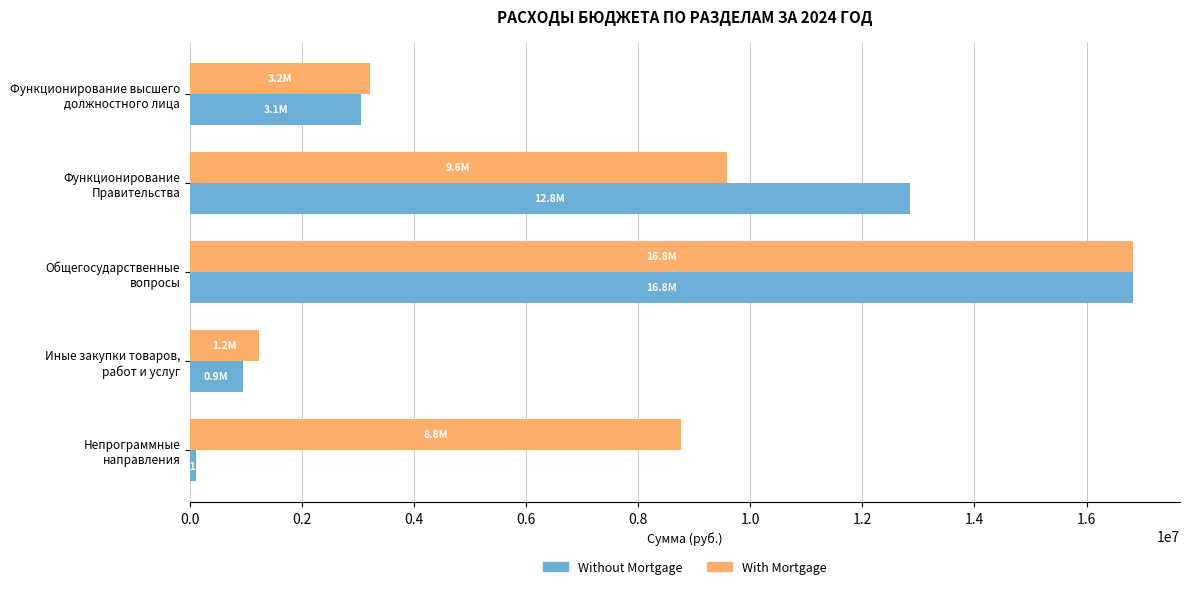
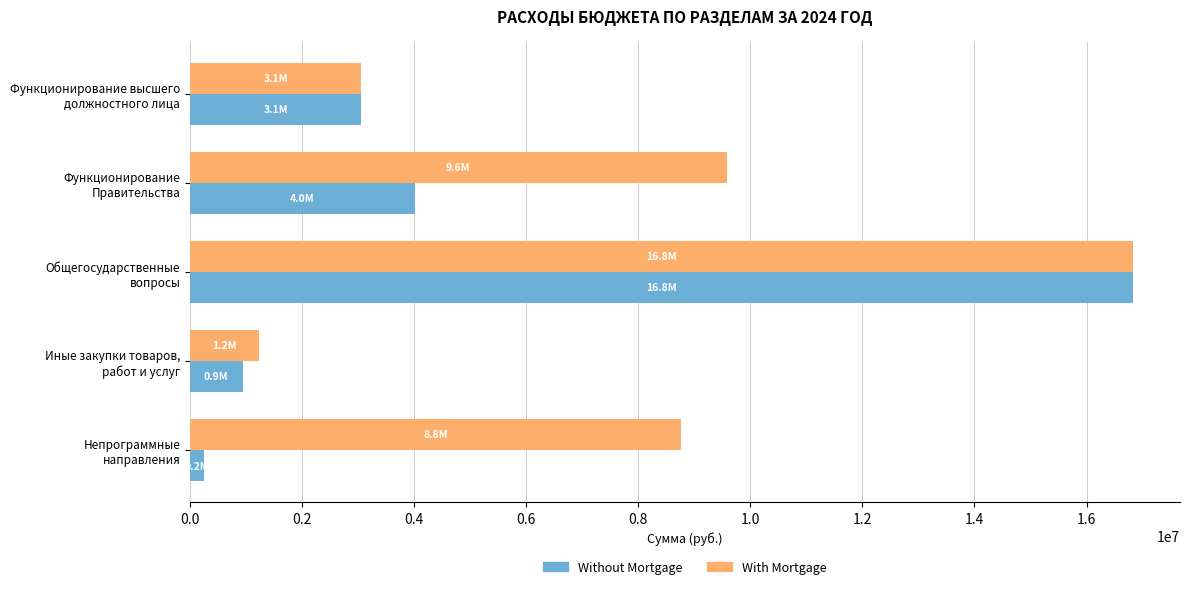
With Mortgage, Функционирование высшего должностного лица: 3.2M -> 3.1M
Without Mortgage, Функционирование Правительства: 12.8M -> 4.0M
Without Mortgage, Непрограммные направления: 100000 -> 200000
